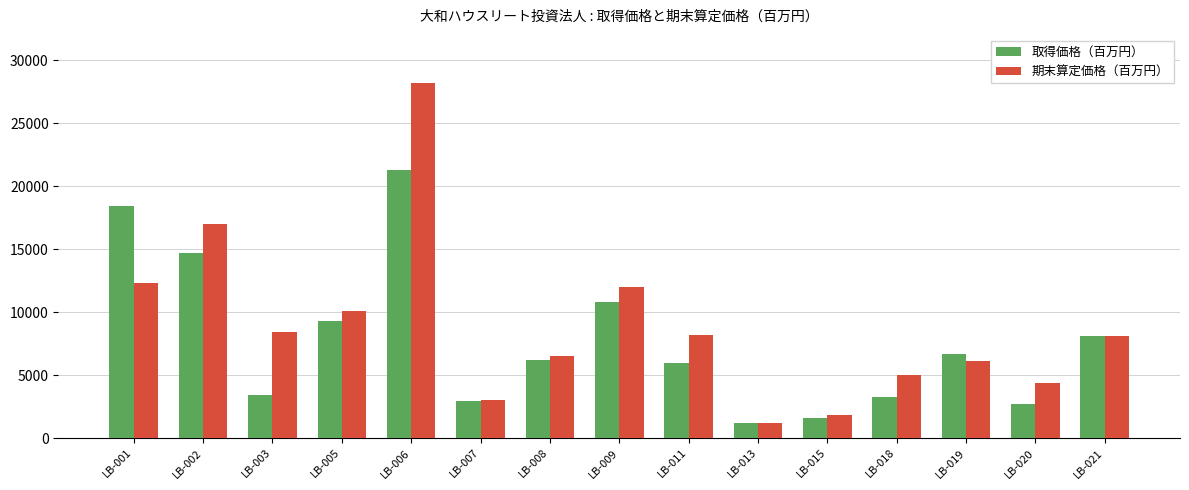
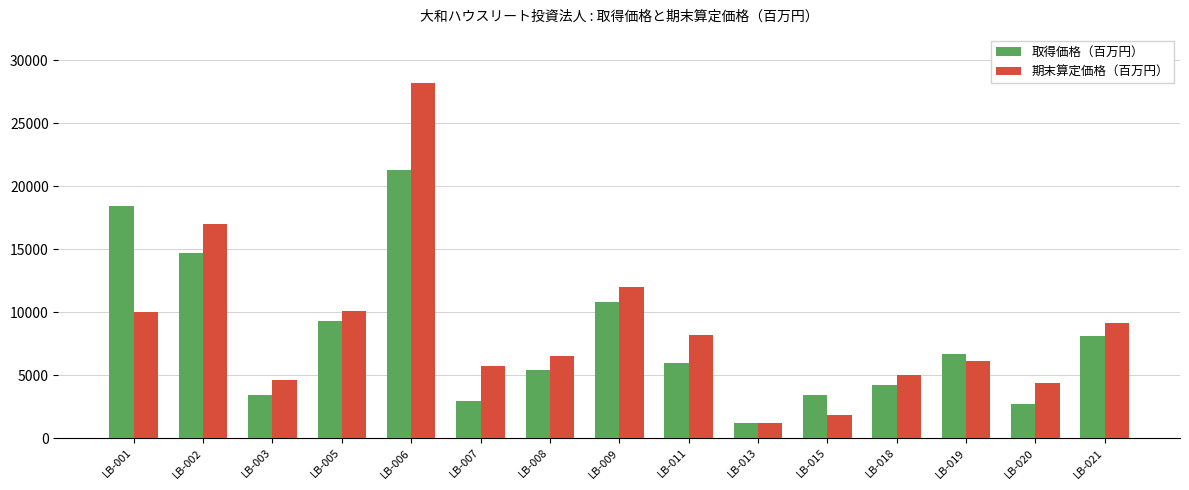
期末算定価格（百万円）, LB-001: 12300 -> 10000
期末算定価格（百万円）, LB-003: 8400 -> 4600
期末算定価格（百万円）, LB-007: 3100 -> 5700
取得価格（百万円）, LB-008: 6200 -> 5400
取得価格（百万円）, LB-015: 1600 -> 3400
取得価格（百万円）, LB-018: 3300 -> 4200
期末算定価格（百万円）, LB-021: 8100 -> 9100
